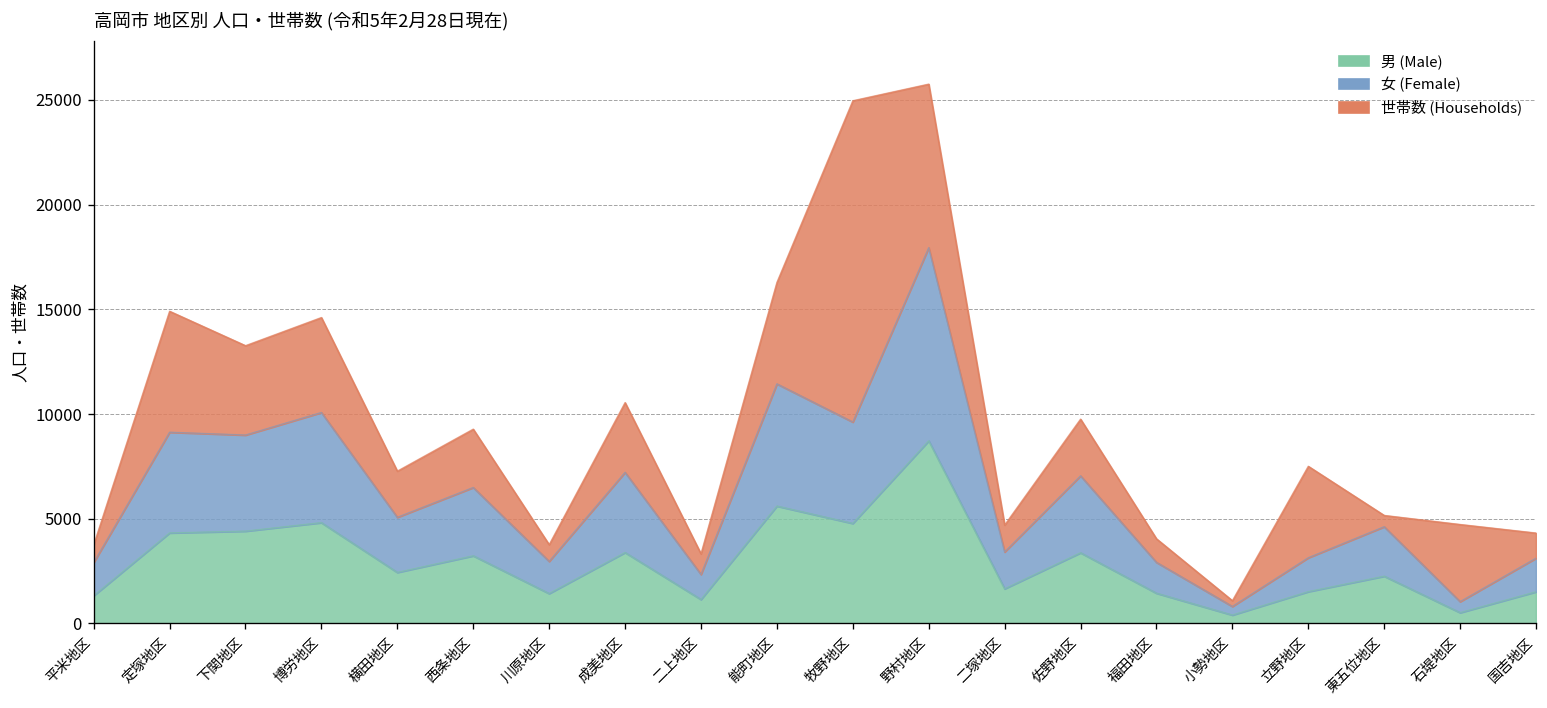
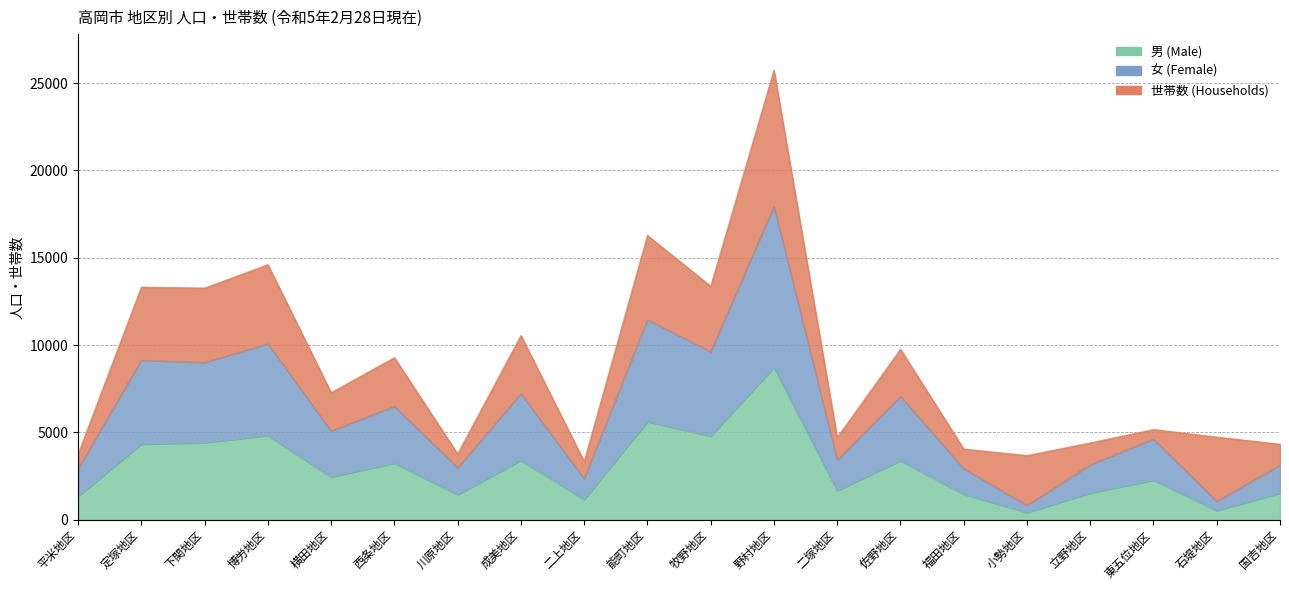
世帯数 (Households), 定塚地区: 5800 -> 4200
世帯数 (Households), 牧野地区: 15300 -> 3800
世帯数 (Households), 小勢地区: 300 -> 2900
世帯数 (Households), 立野地区: 4400 -> 1300
